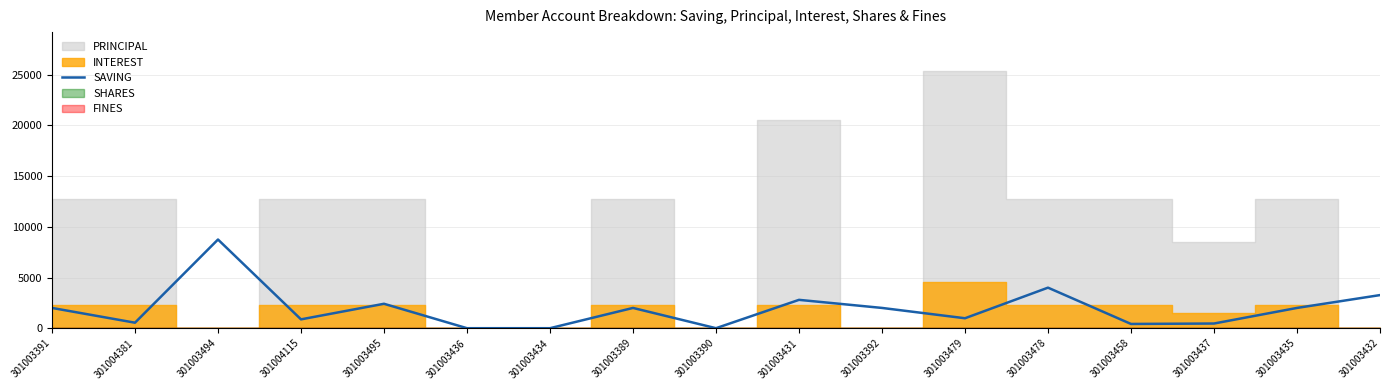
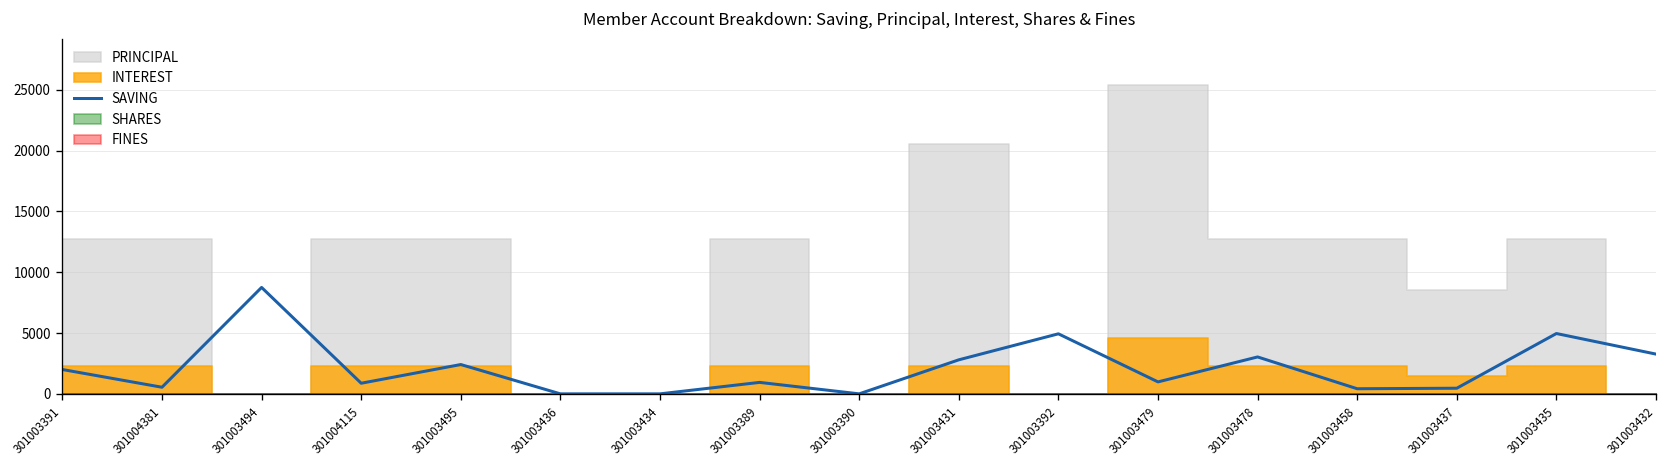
SAVING, 301003389: 2000 -> 900
SAVING, 301003392: 2000 -> 4900
SAVING, 301003478: 4000 -> 3000
SAVING, 301003435: 2000 -> 5000
